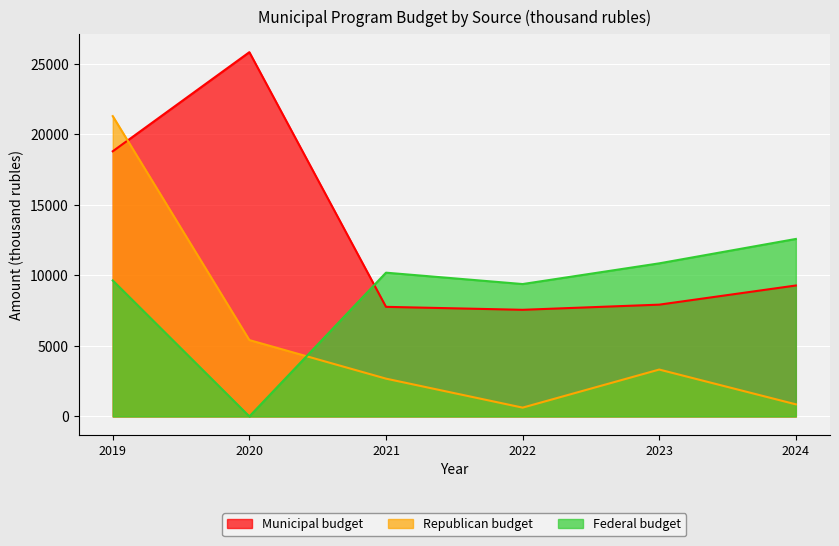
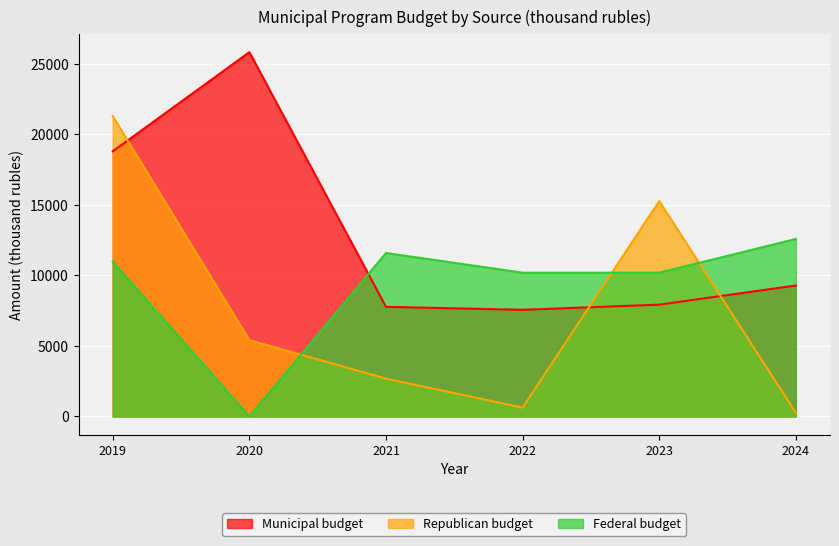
Federal budget, 2019: 9600 -> 11000
Federal budget, 2021: 10200 -> 11600
Federal budget, 2022: 9400 -> 10200
Republican budget, 2023: 3300 -> 15300
Federal budget, 2023: 10900 -> 10200
Republican budget, 2024: 900 -> 300
